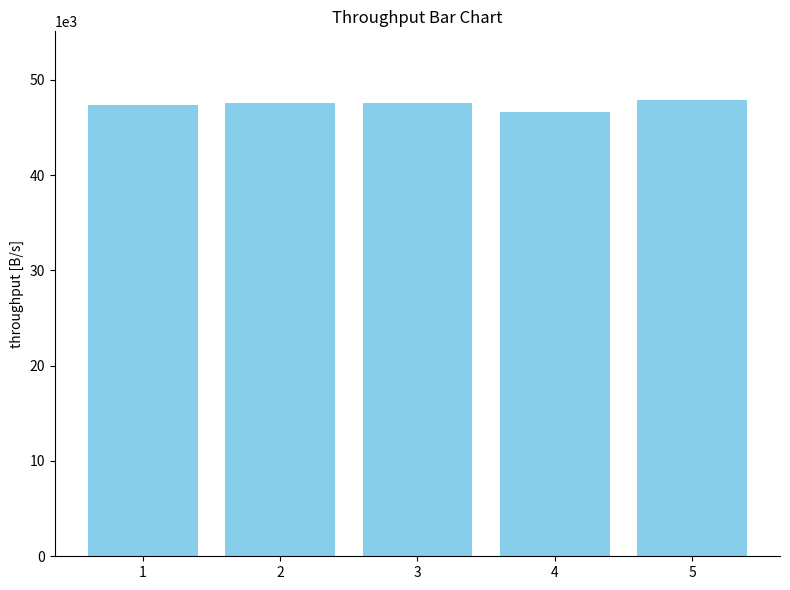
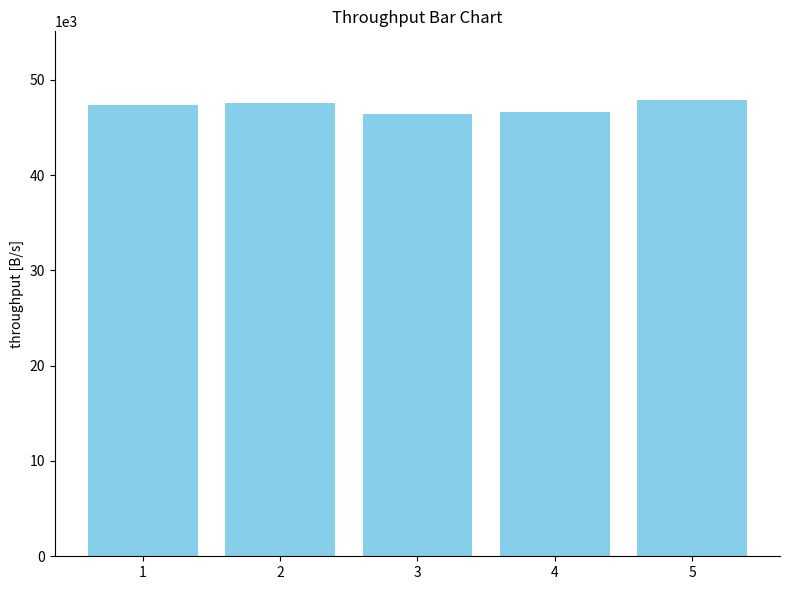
3: 48000 -> 46000
